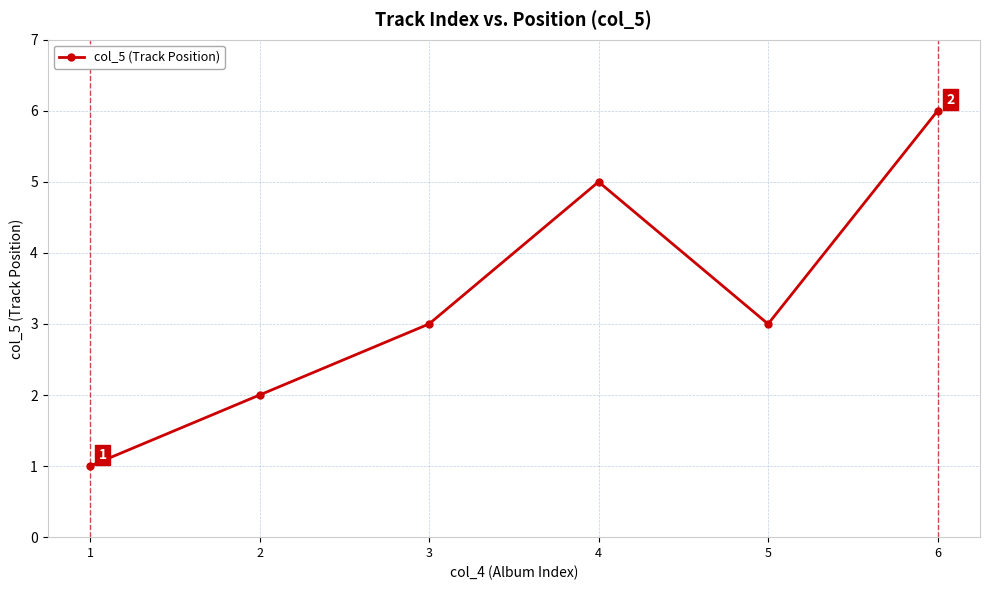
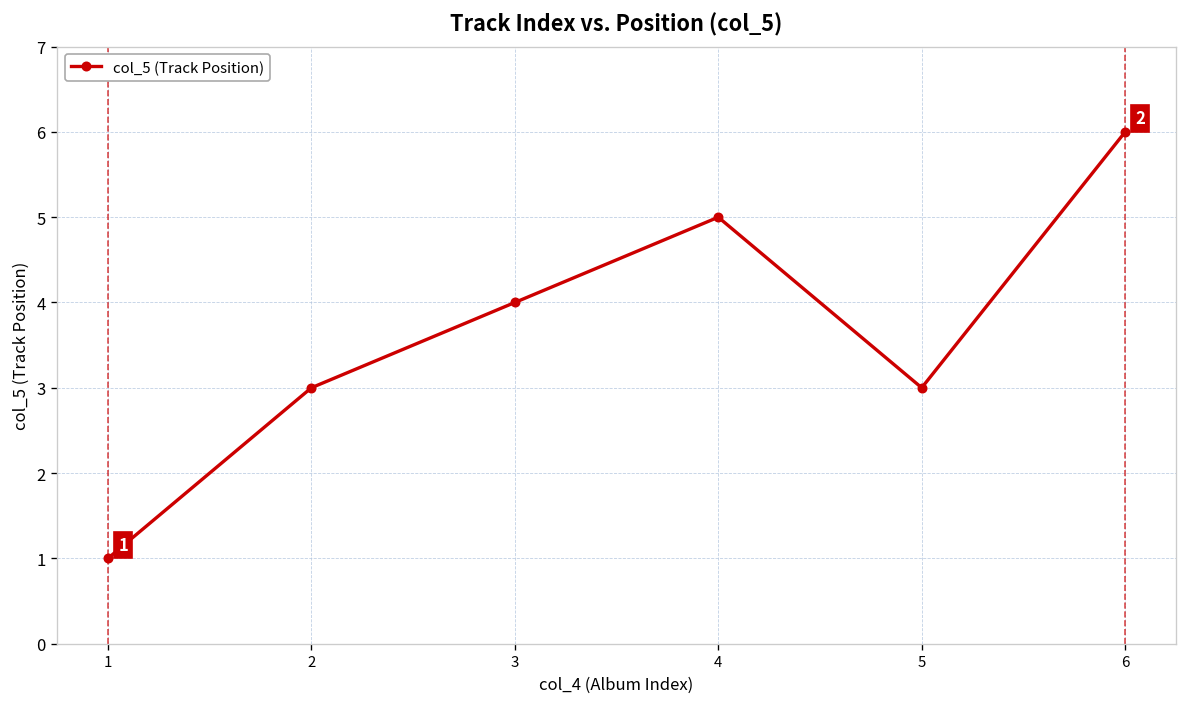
2: 2 -> 3
3: 3 -> 4
